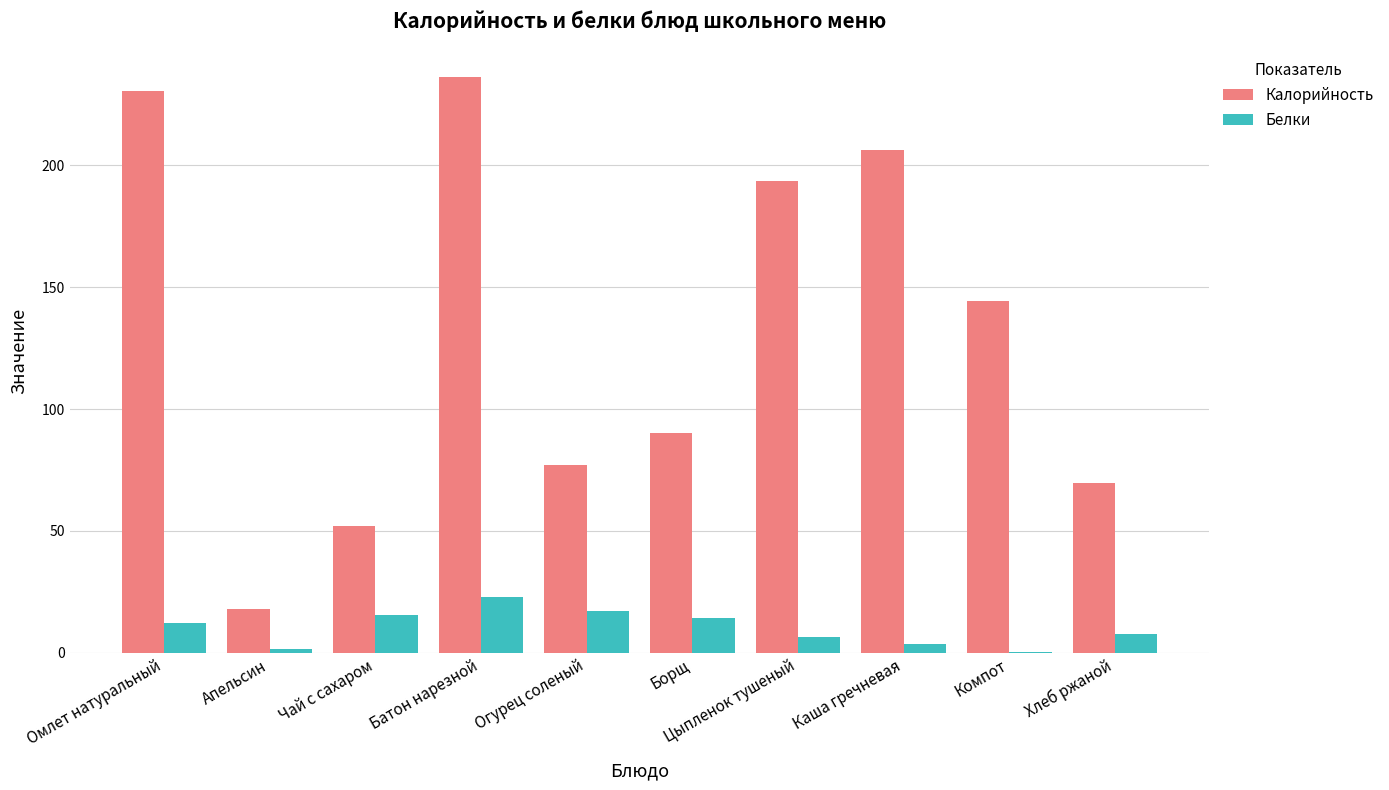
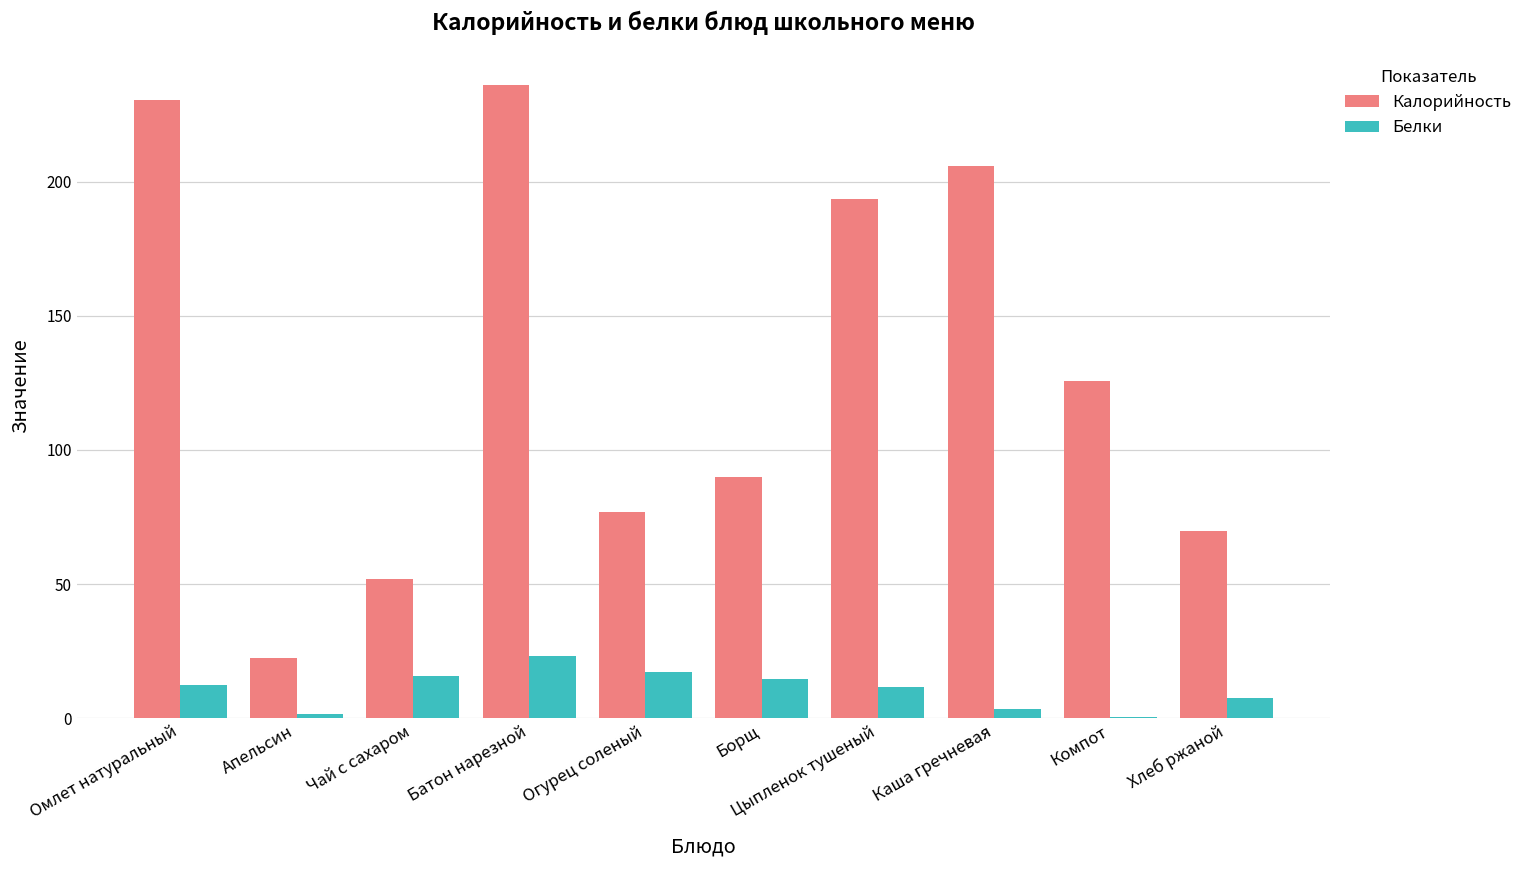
Калорийность, Апельсин: 18 -> 23
Белки, Цыпленок тушеный: 7 -> 12
Калорийность, Компот: 144 -> 126
